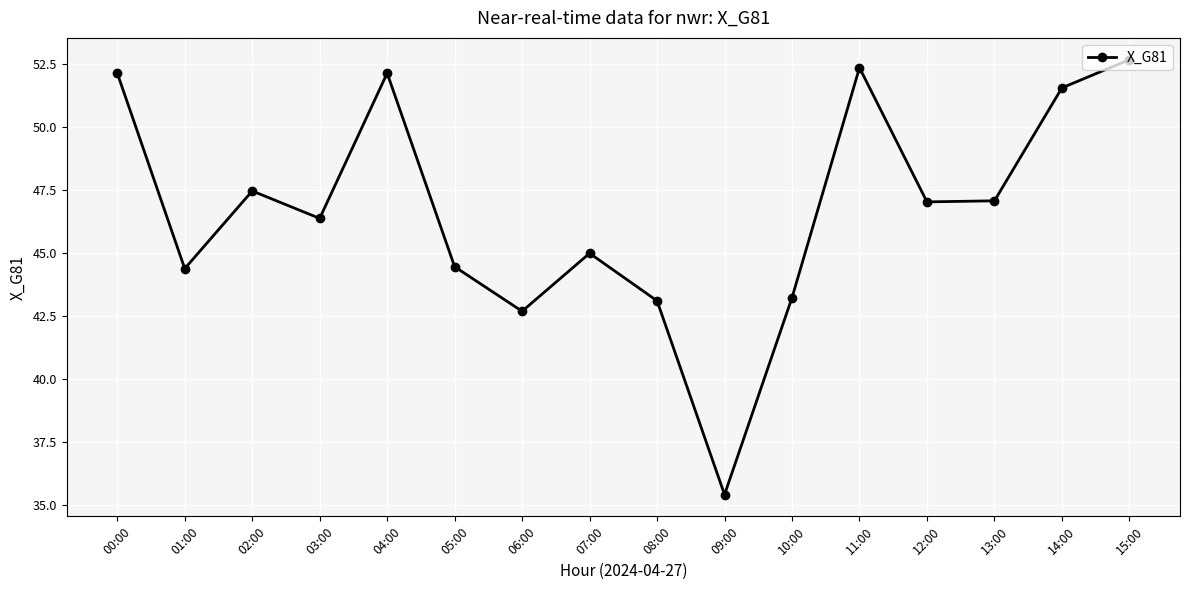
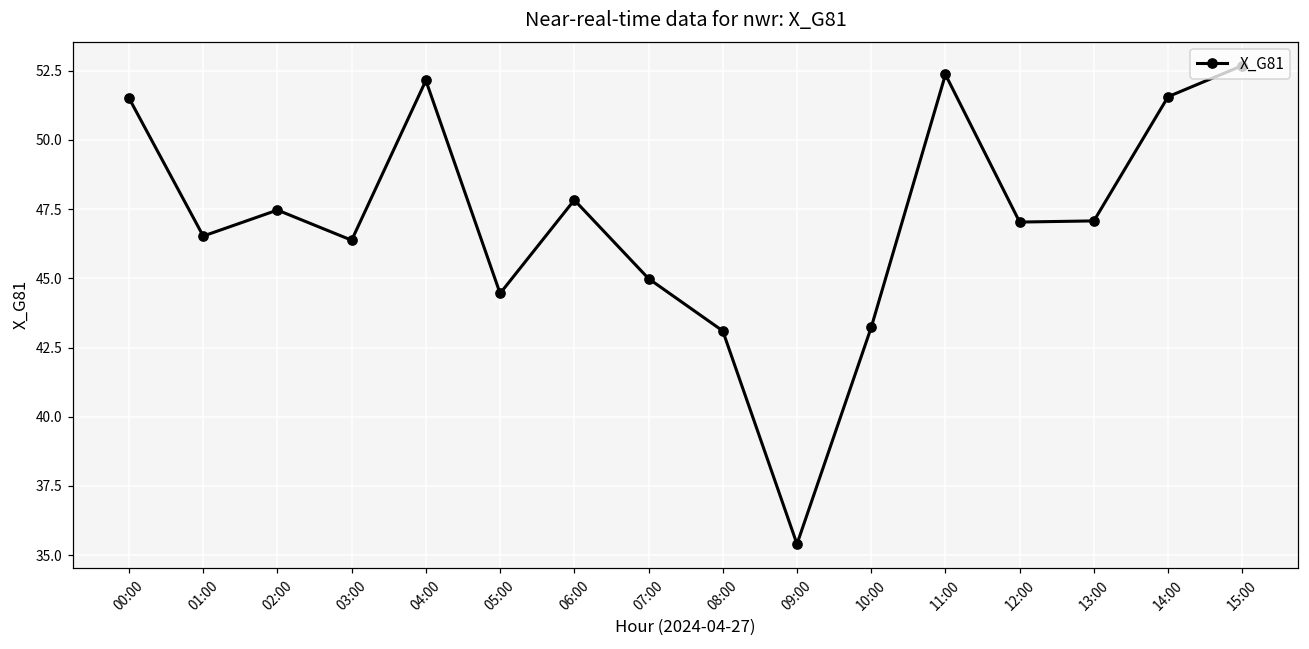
00:00: 52.1 -> 51.5
01:00: 44.4 -> 46.5
06:00: 42.7 -> 47.8
